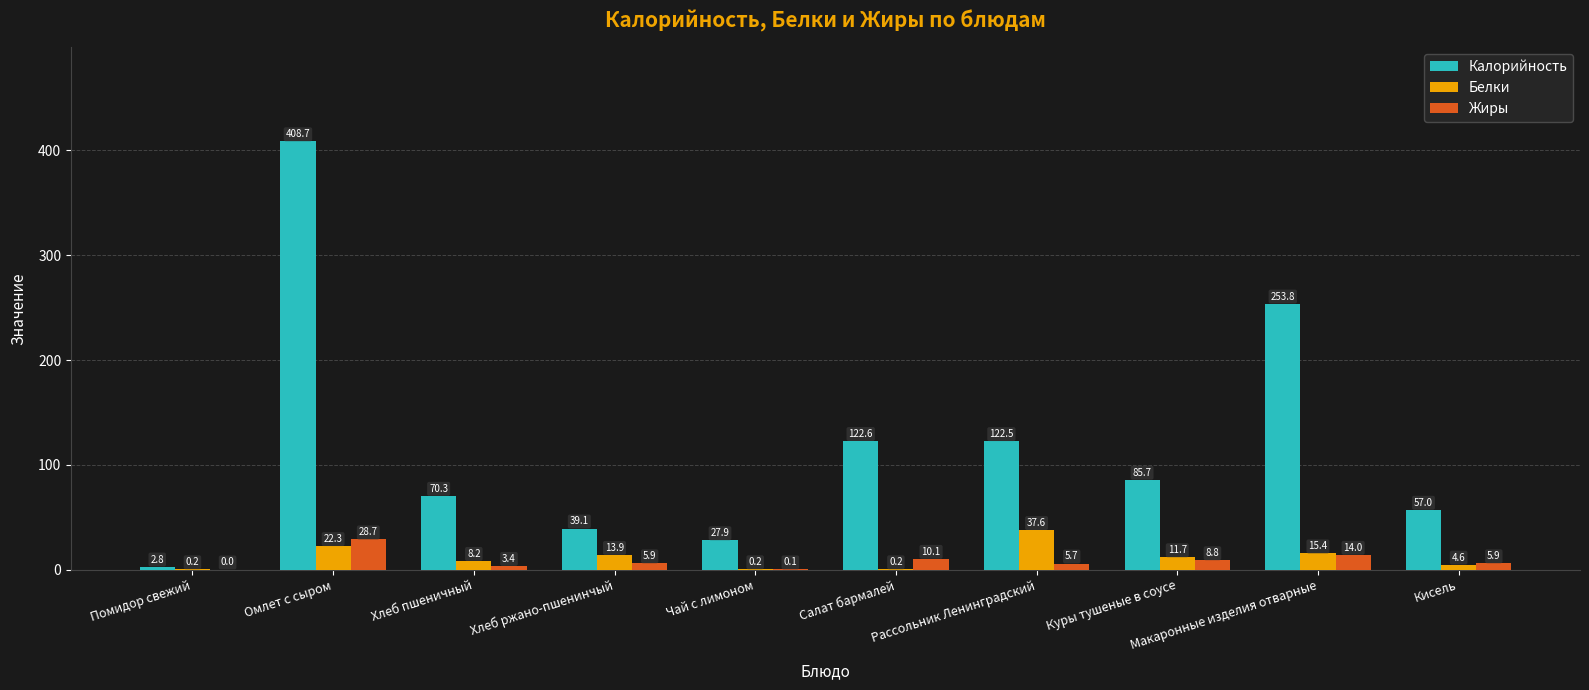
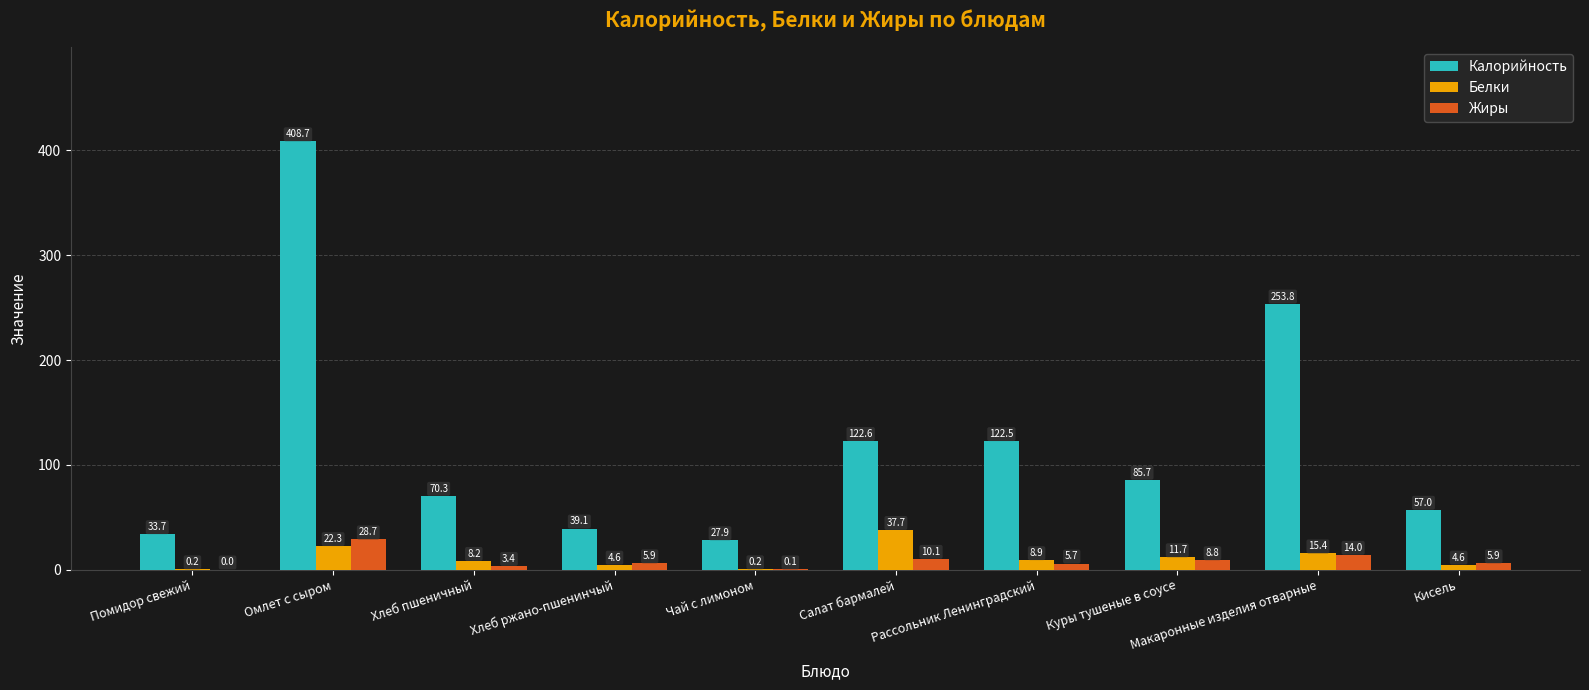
Калорийность, Помидор свежий: 2.8 -> 33.7
Белки, Хлеб ржано-пшенинчый: 13.9 -> 4.6
Белки, Салат бармалей: 0.2 -> 37.7
Белки, Рассольник Ленинградский: 37.6 -> 8.9
